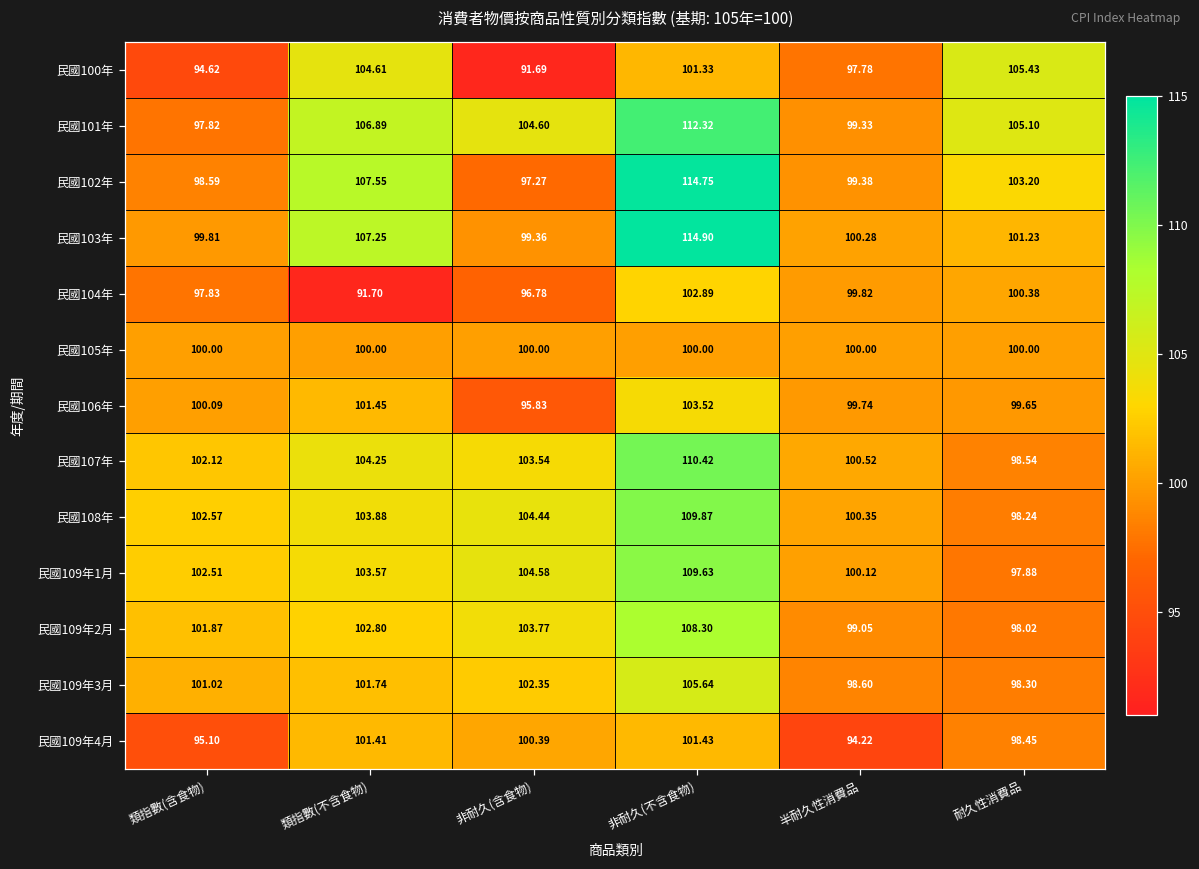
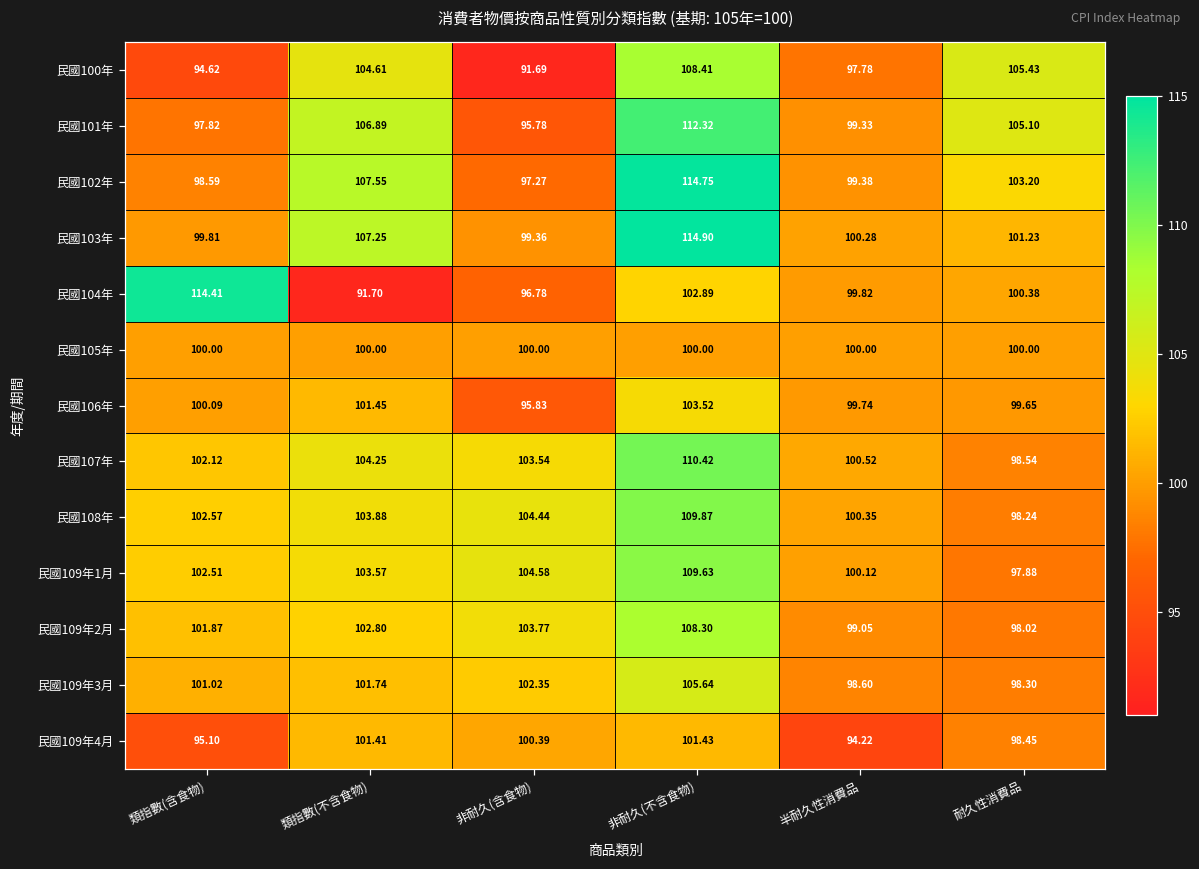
民國100年, 非耐久(不含食物): 101.33 -> 108.41
民國101年, 非耐久(含食物): 104.60 -> 95.78
民國104年, 類指數(含食物): 97.83 -> 114.41
